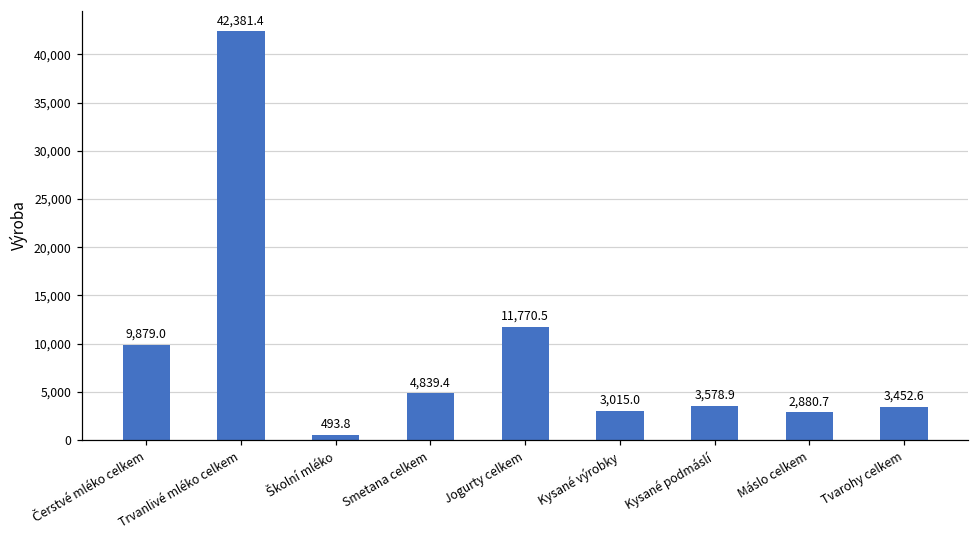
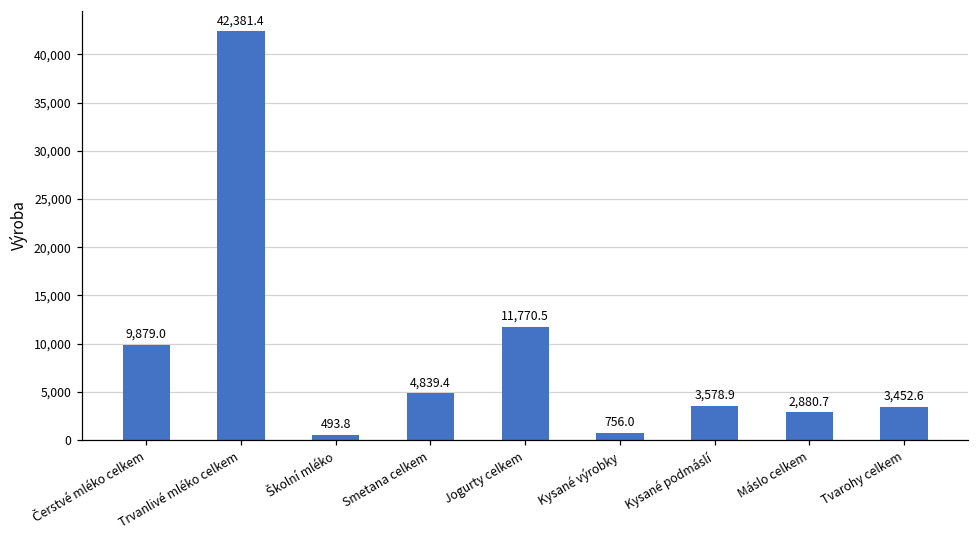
Kysané výrobky: 3,015.0 -> 756.0
